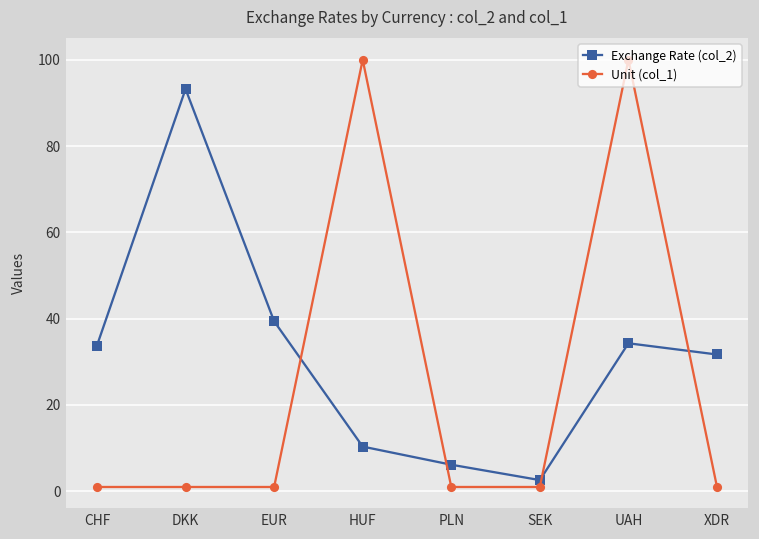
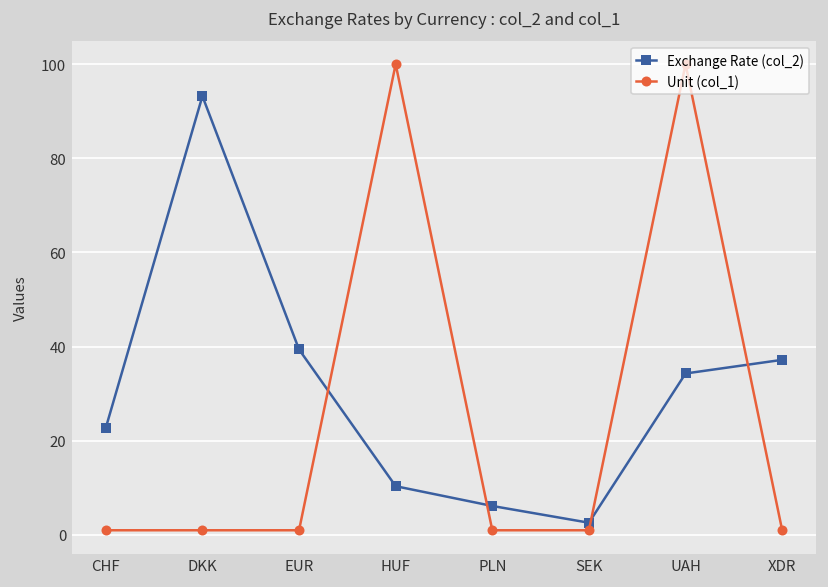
Exchange Rate (col_2), CHF: 34 -> 23
Exchange Rate (col_2), XDR: 32 -> 37
